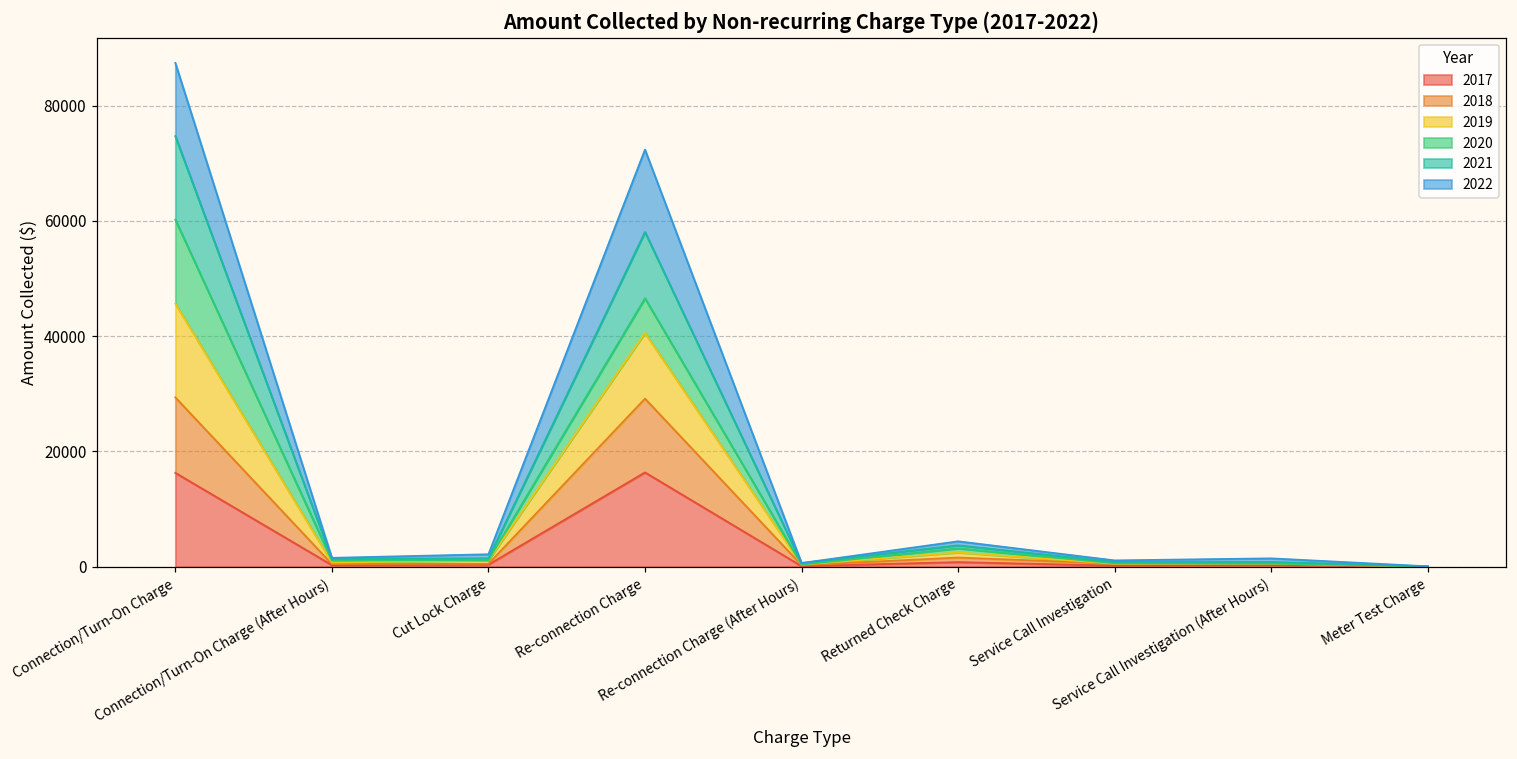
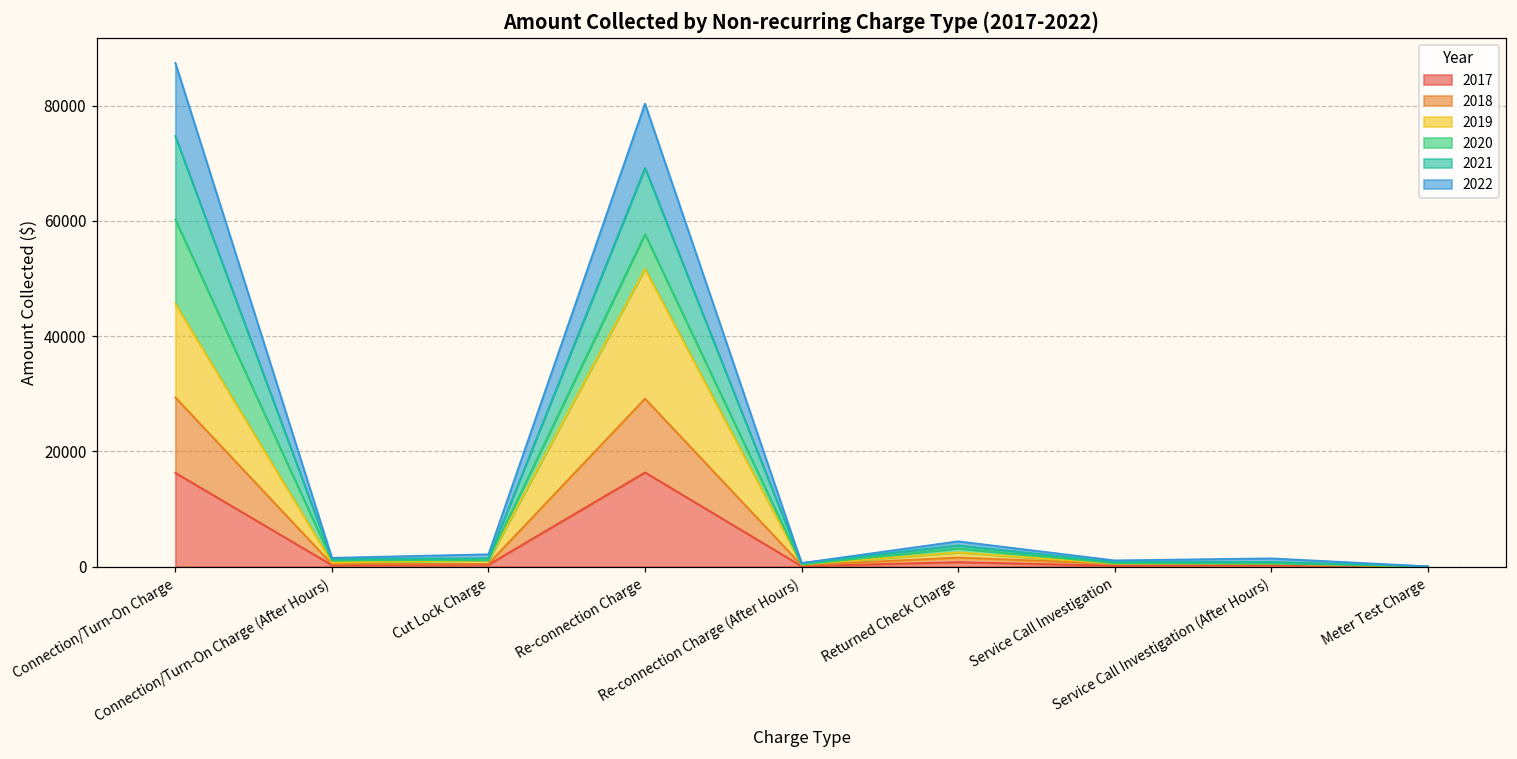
2019, Re-connection Charge: 11000 -> 23000
2022, Re-connection Charge: 14000 -> 11000
